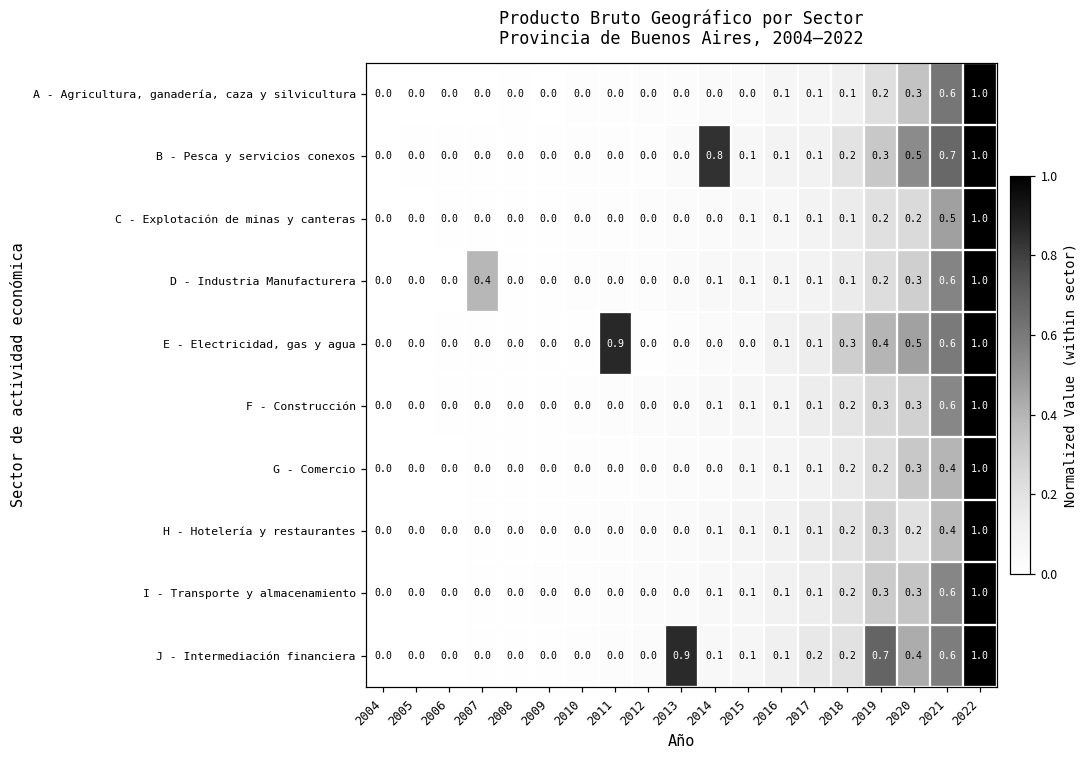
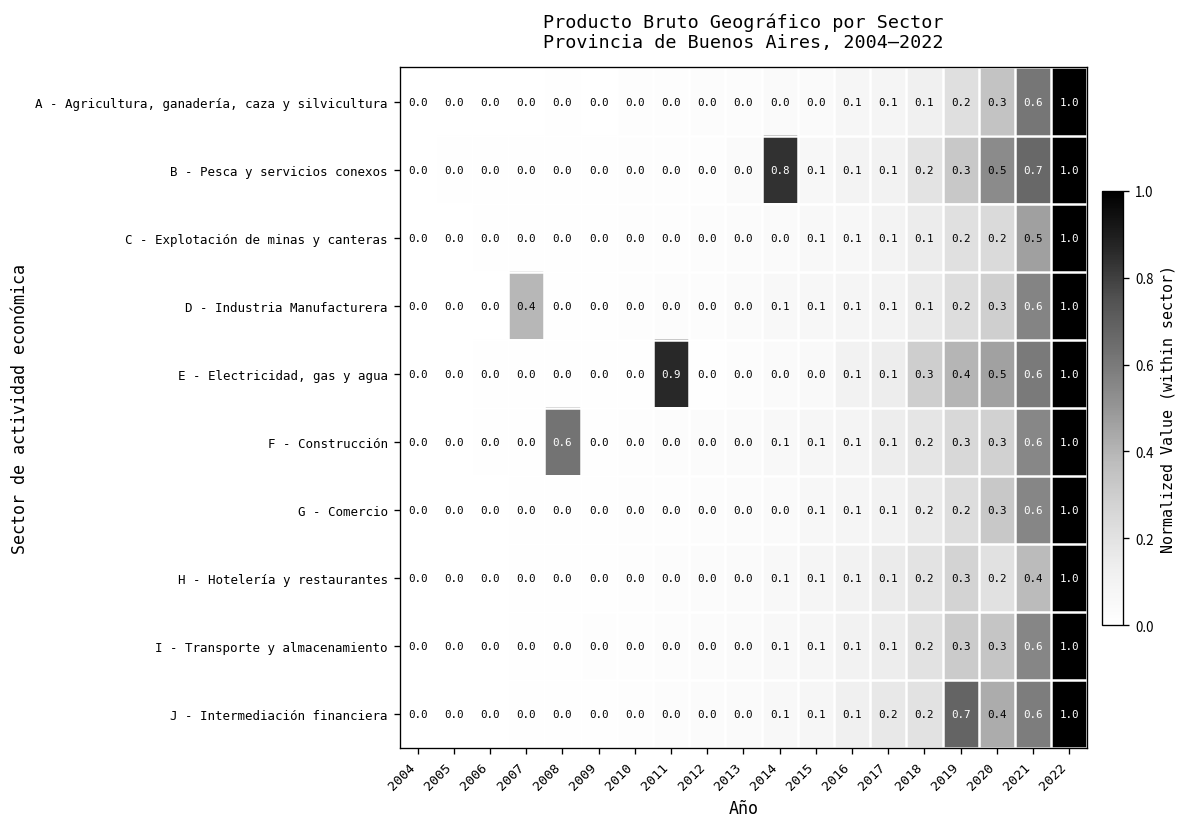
F - Construcción, 2008: 0.0 -> 0.6
G - Comercio, 2021: 0.4 -> 0.6
J - Intermediación financiera, 2013: 0.9 -> 0.0
